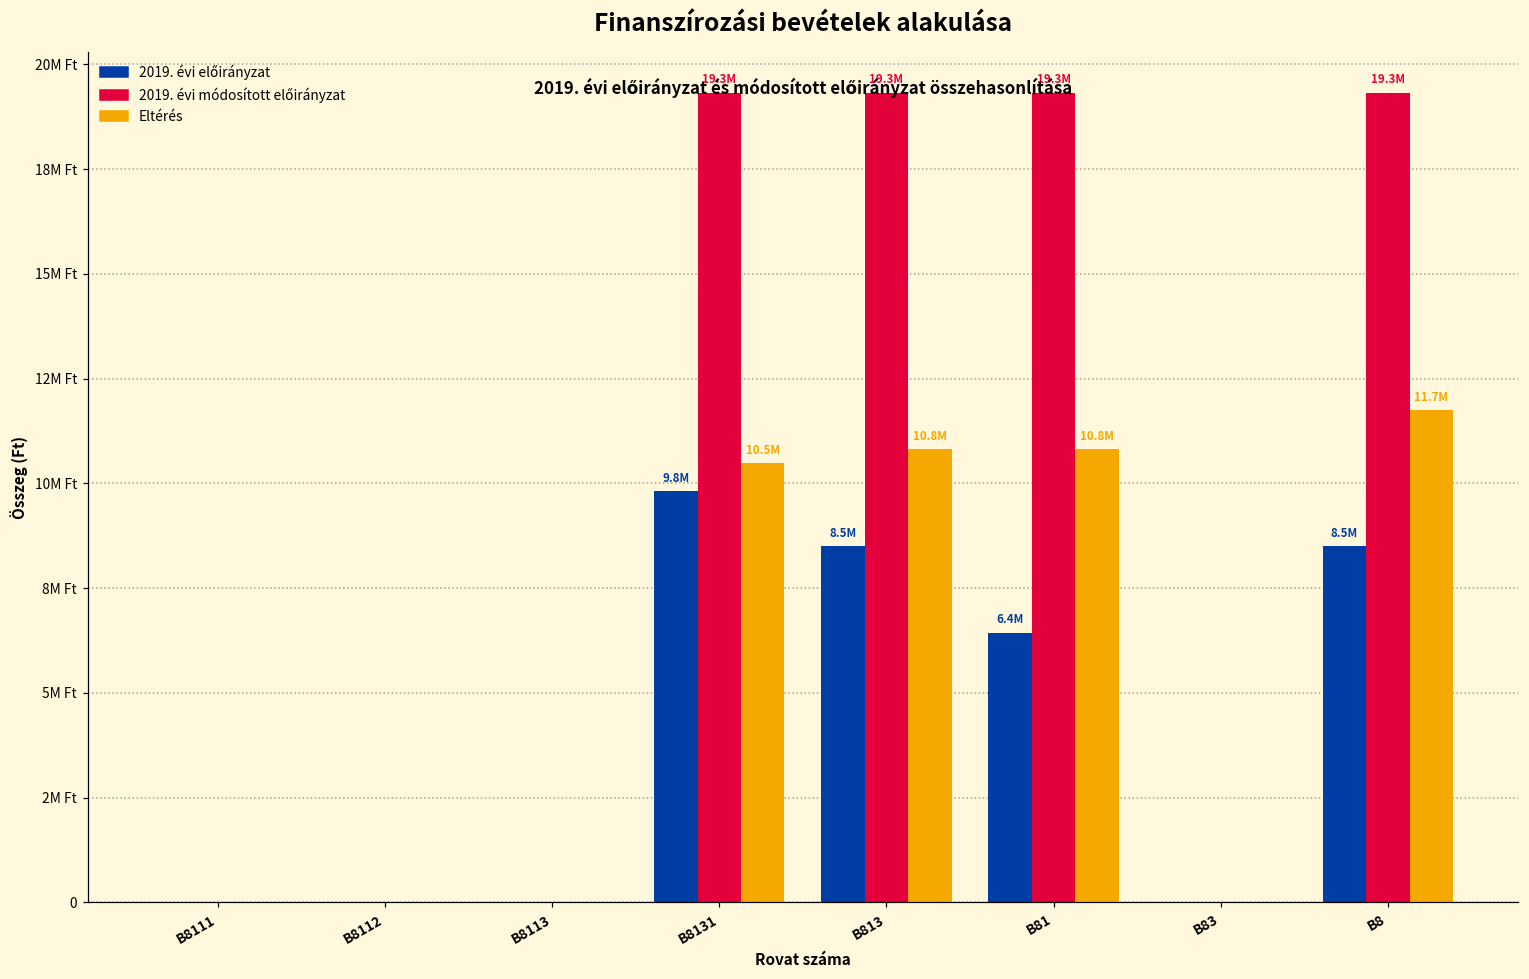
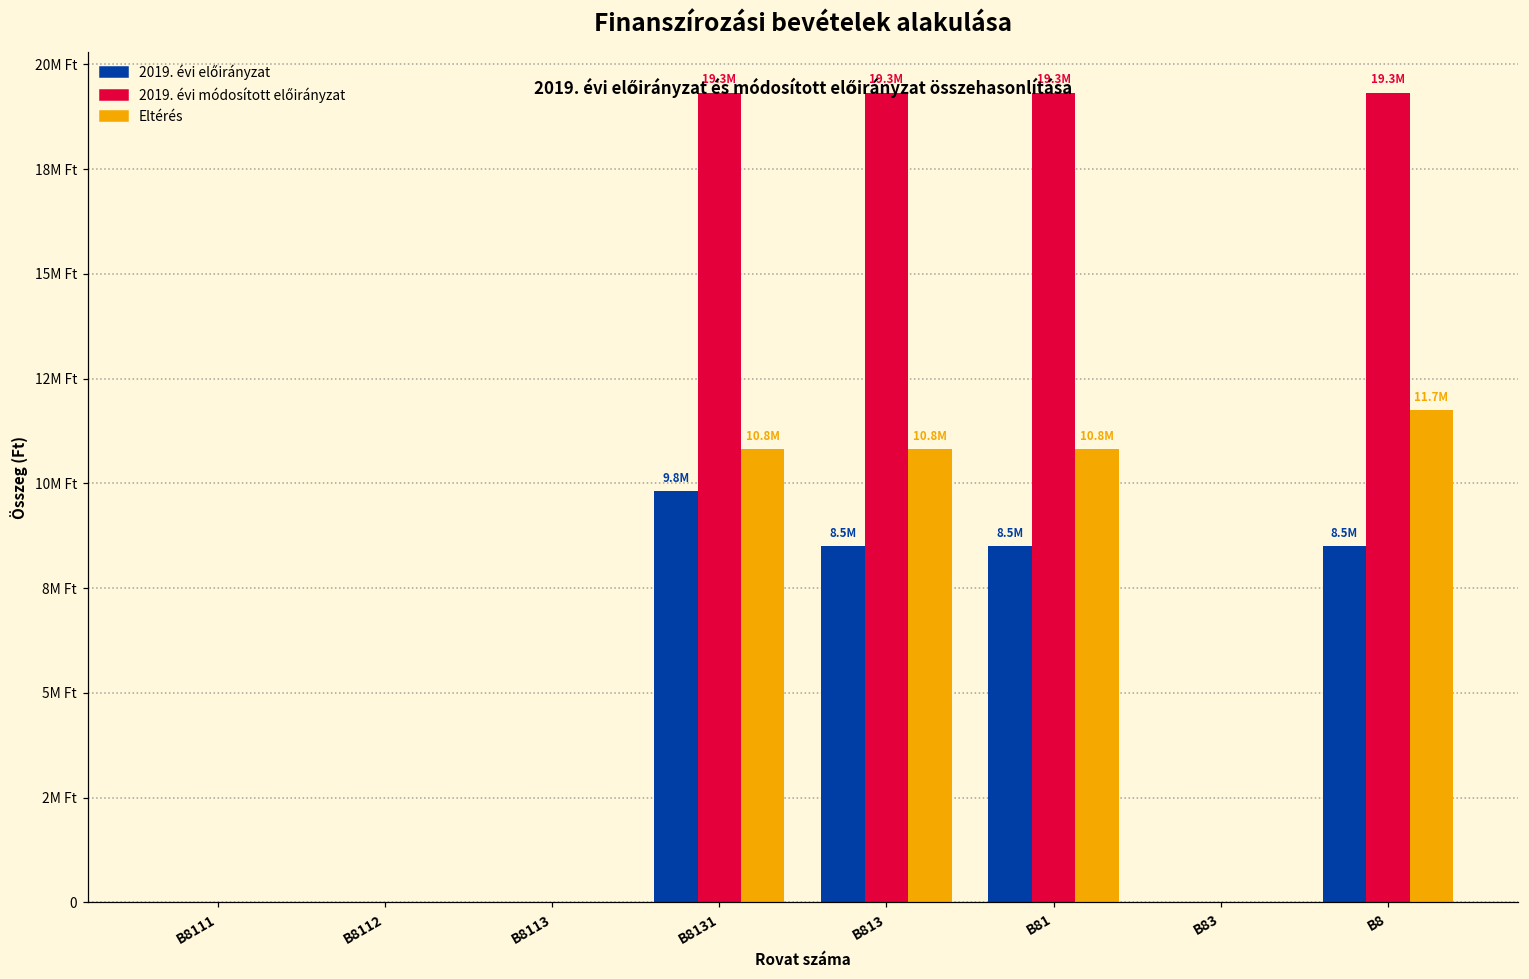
Eltérés, B8131: 10.5M -> 10.8M
2019. évi előirányzat, B81: 6.4M -> 8.5M
